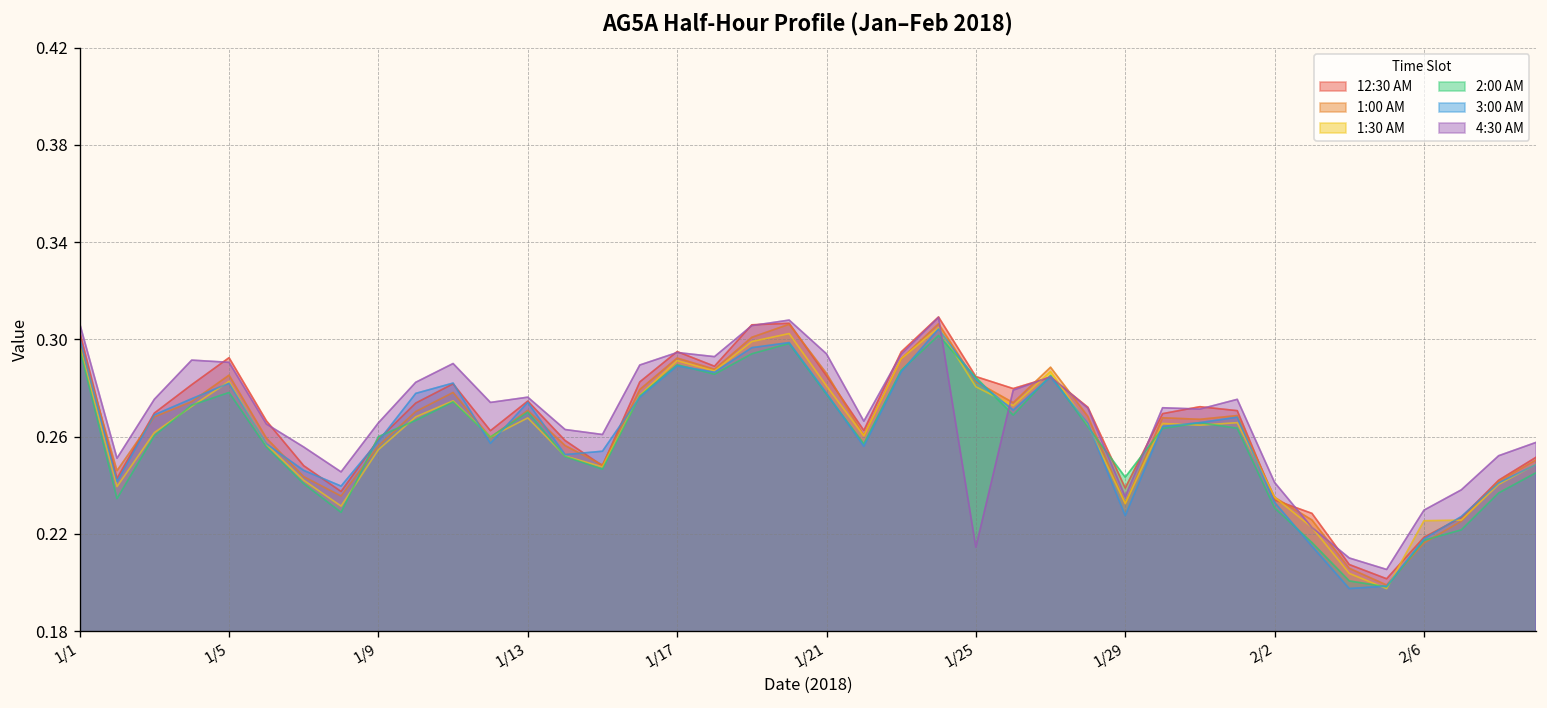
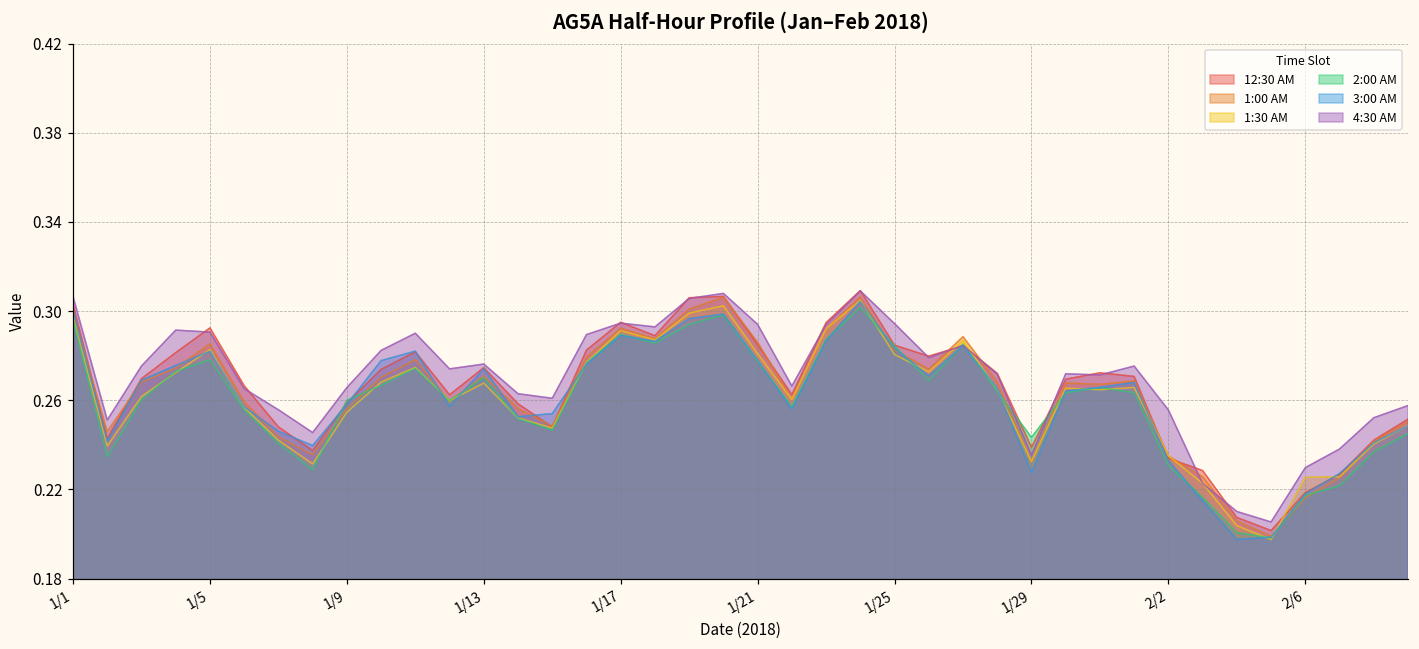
4:30 AM, 1/25: 0.215 -> 0.294
4:30 AM, 2/2: 0.241 -> 0.256
